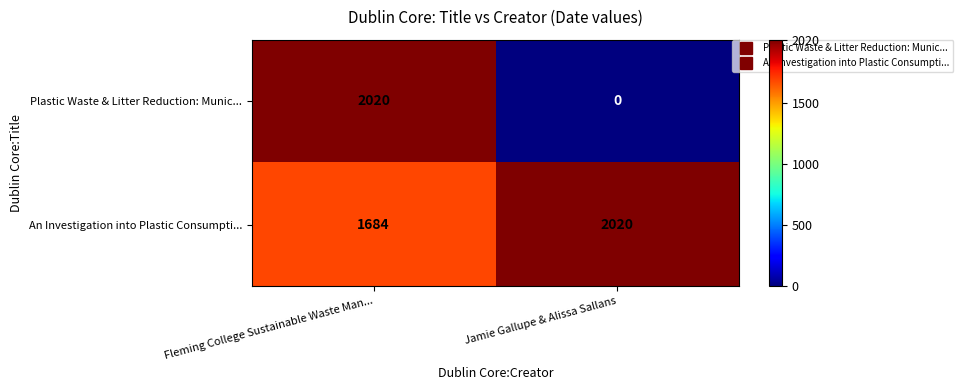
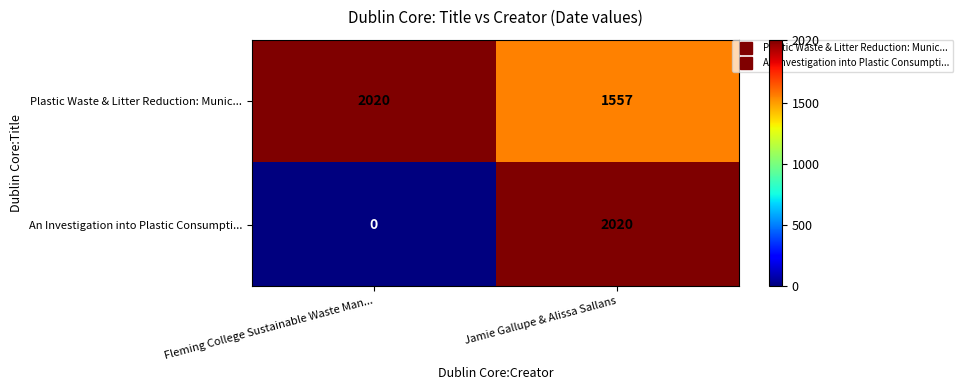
Plastic Waste & Litter Reduction: Munic..., Jamie Gallupe & Alissa Sallans: 0 -> 1557
An Investigation into Plastic Consumpti..., Fleming College Sustainable Waste Man...: 1684 -> 0
